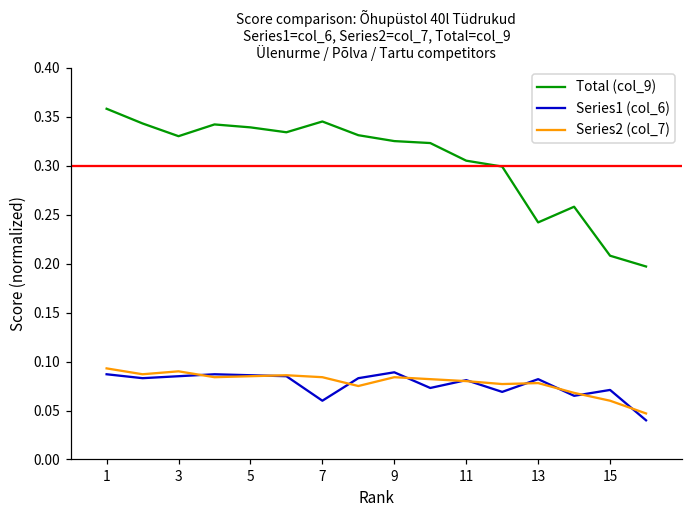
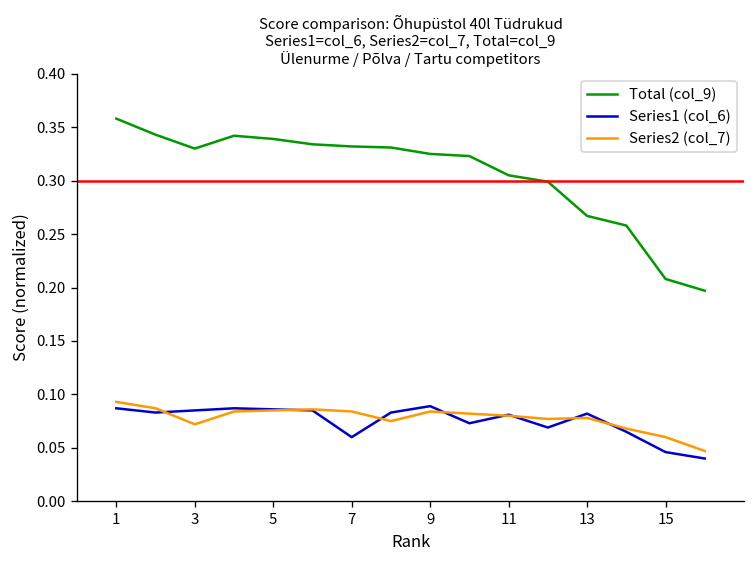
Series2 (col_7), 3: 0.09 -> 0.07
Total (col_9), 7: 0.35 -> 0.33
Total (col_9), 13: 0.24 -> 0.27
Series1 (col_6), 15: 0.07 -> 0.05
